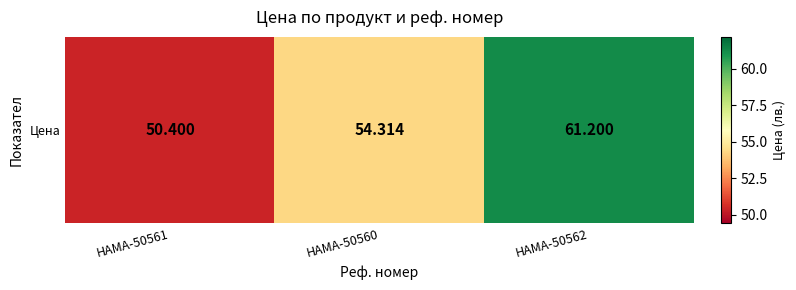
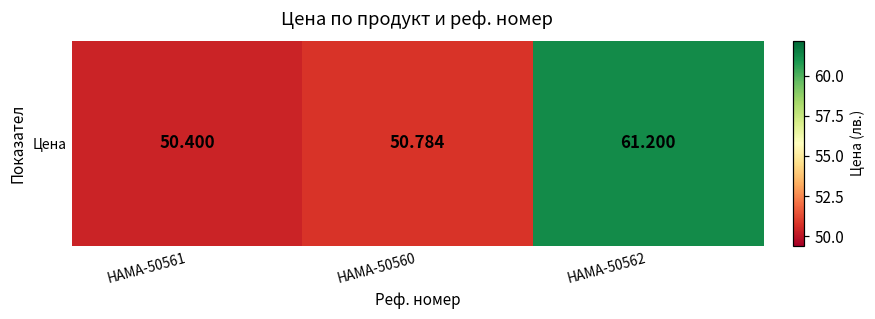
Цена, HAMA-50560: 54.314 -> 50.784
